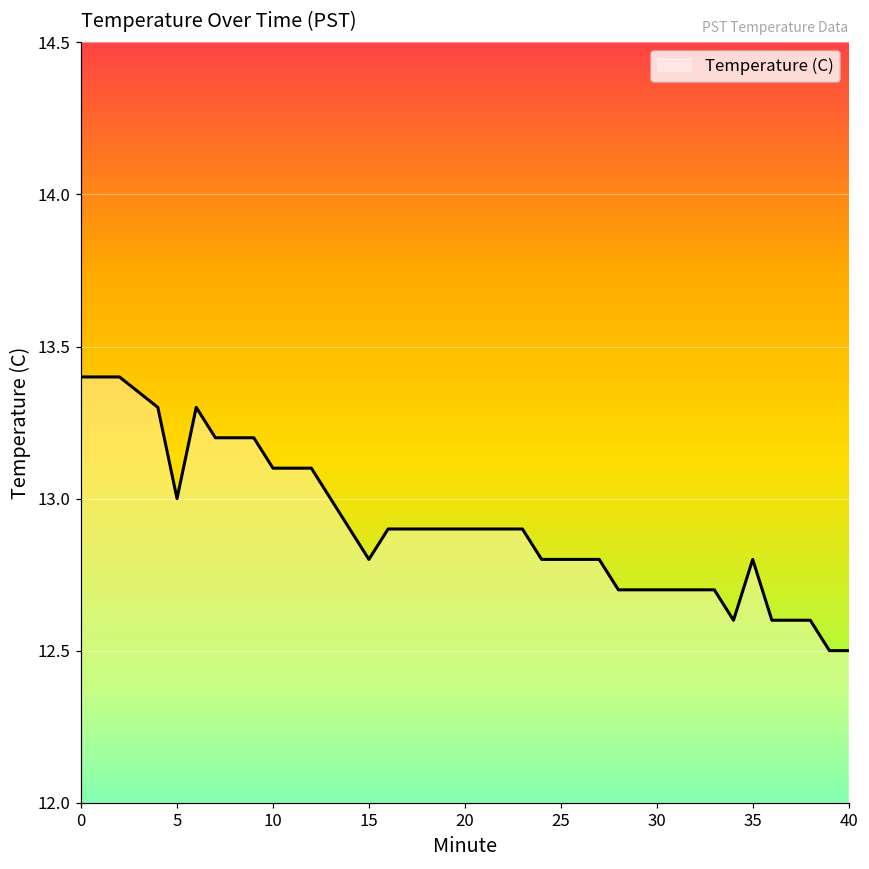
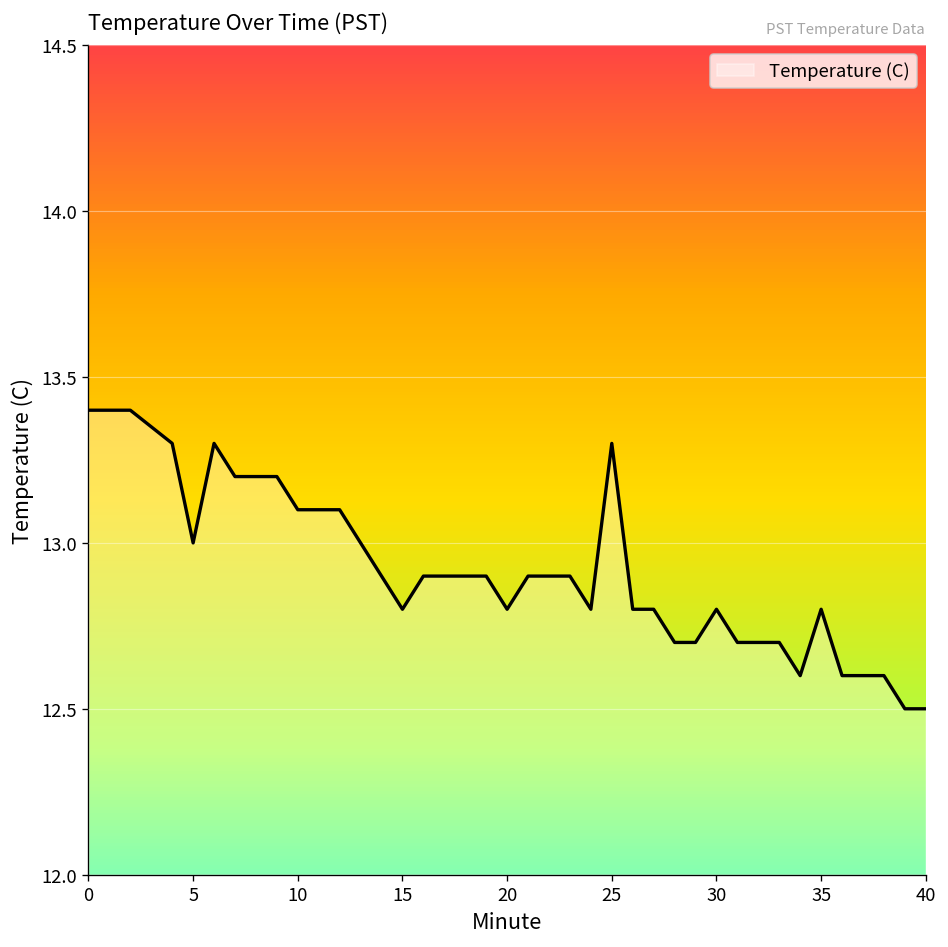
20: 12.9 -> 12.8
25: 12.8 -> 13.3
30: 12.7 -> 12.8
